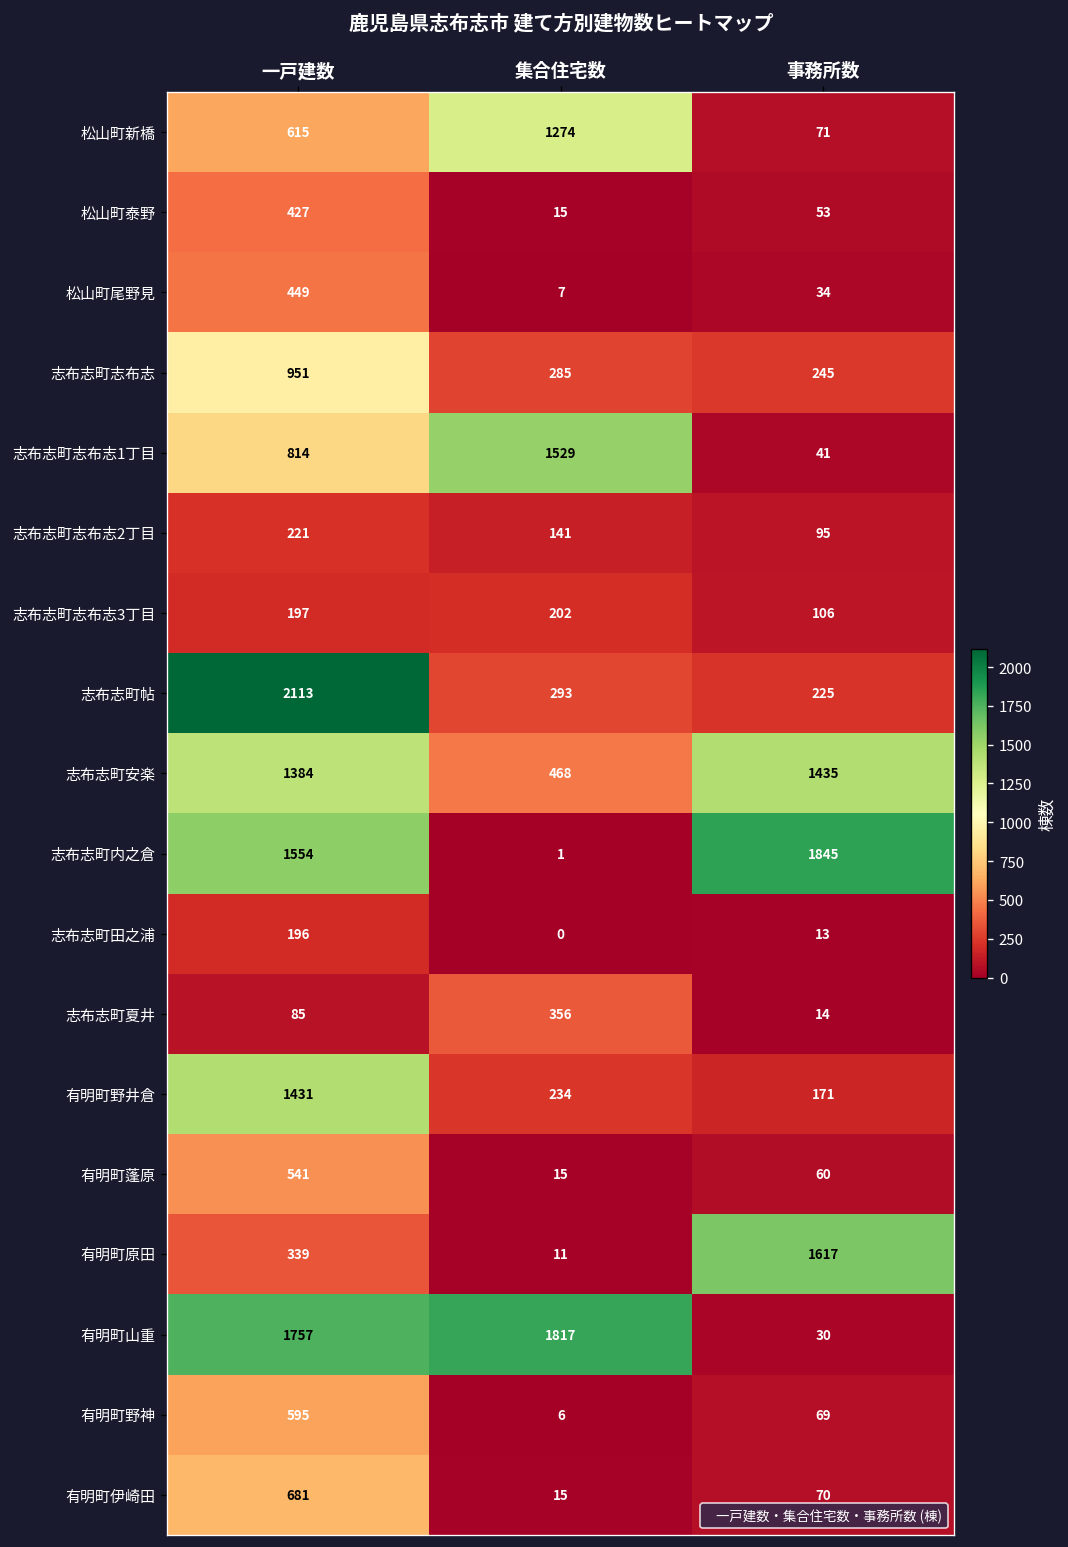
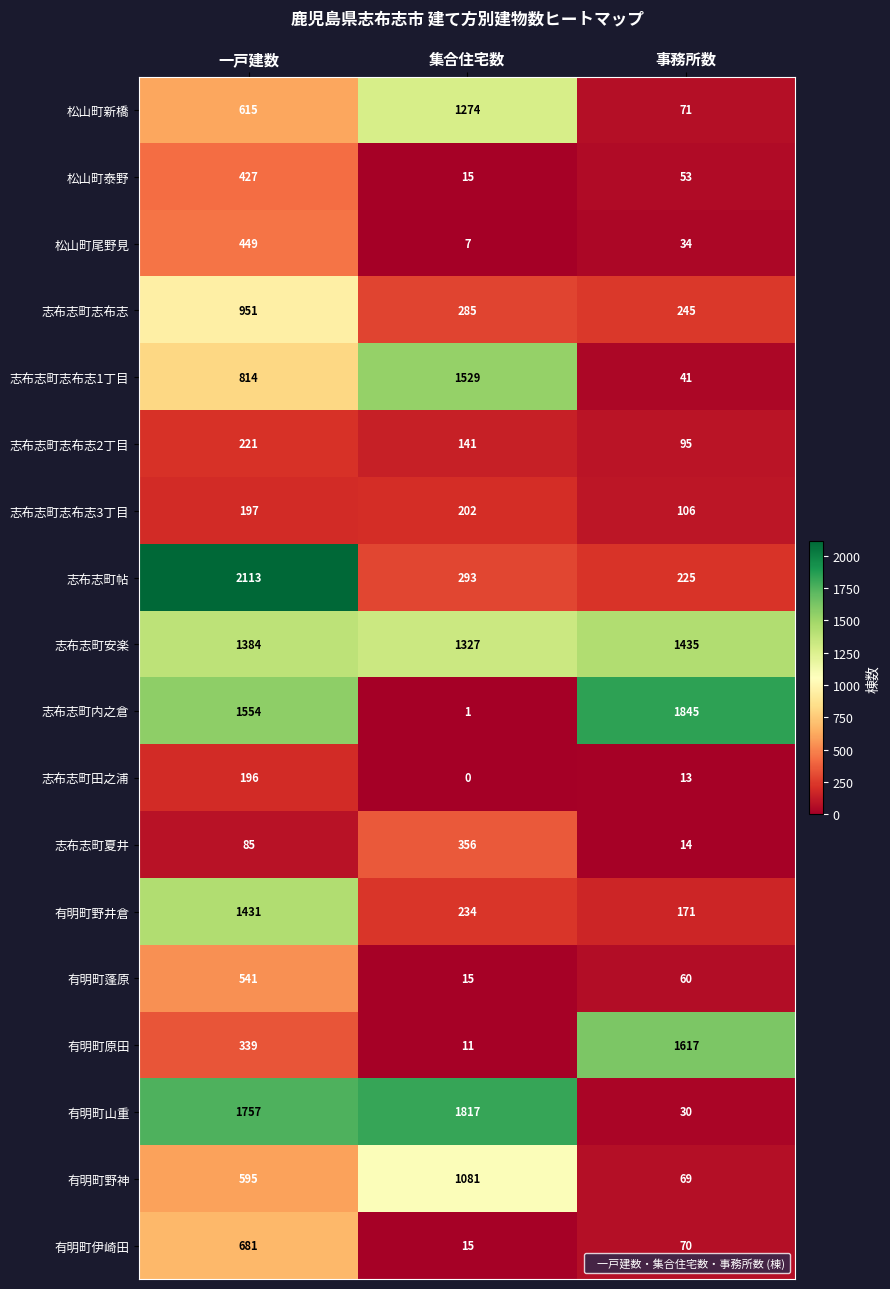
志布志町安楽, 集合住宅数: 468 -> 1327
有明町野神, 集合住宅数: 6 -> 1081
